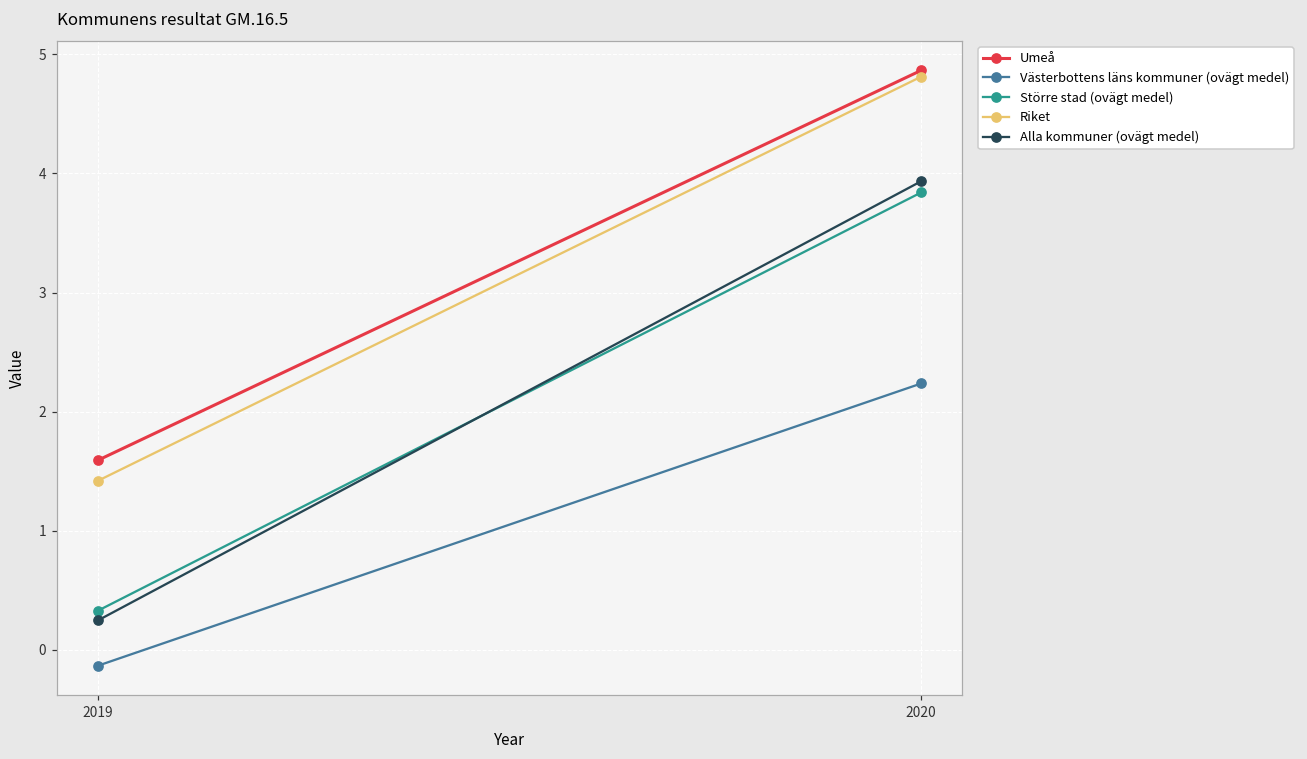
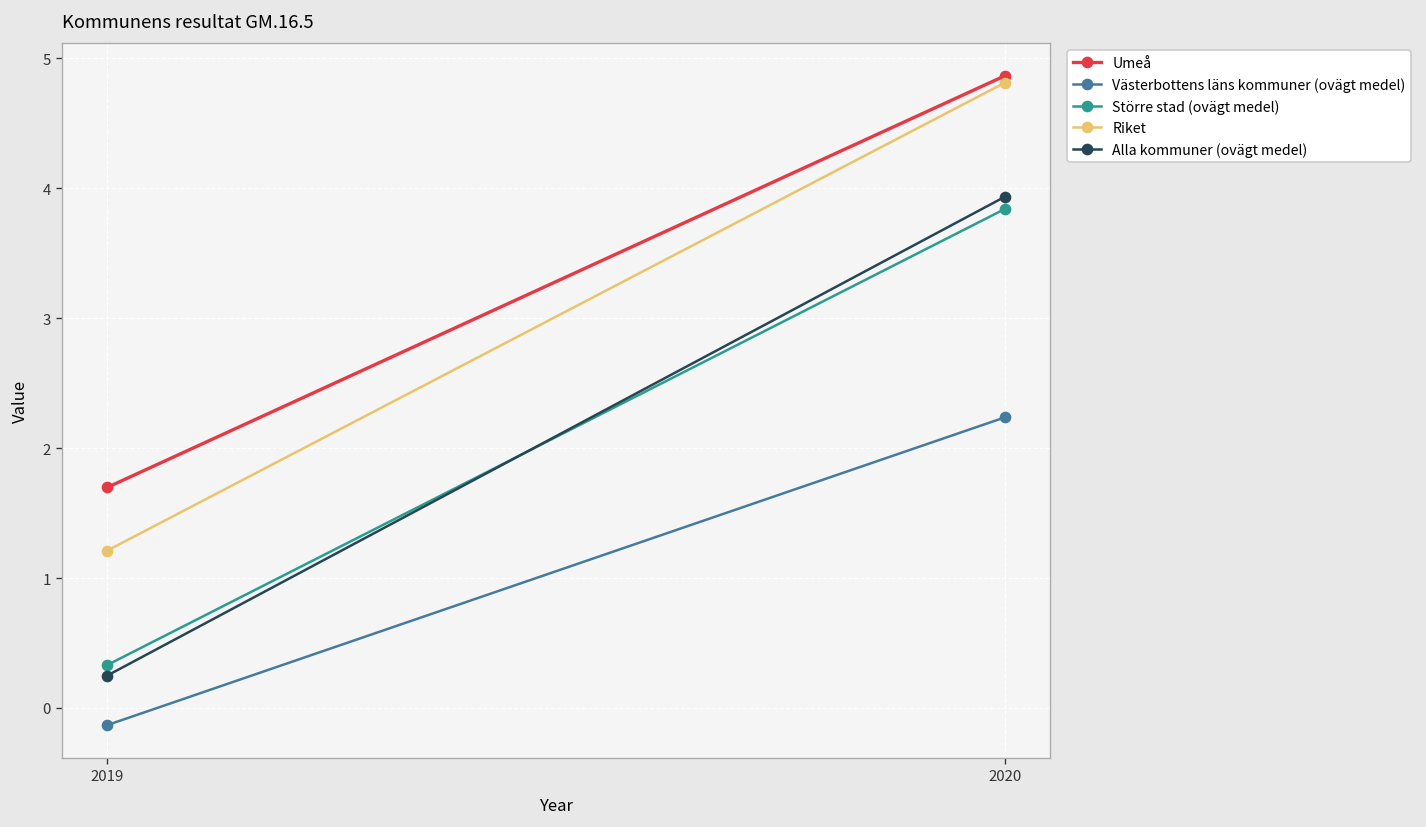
Umeå, 2019: 1.59 -> 1.70
Riket, 2019: 1.42 -> 1.21
